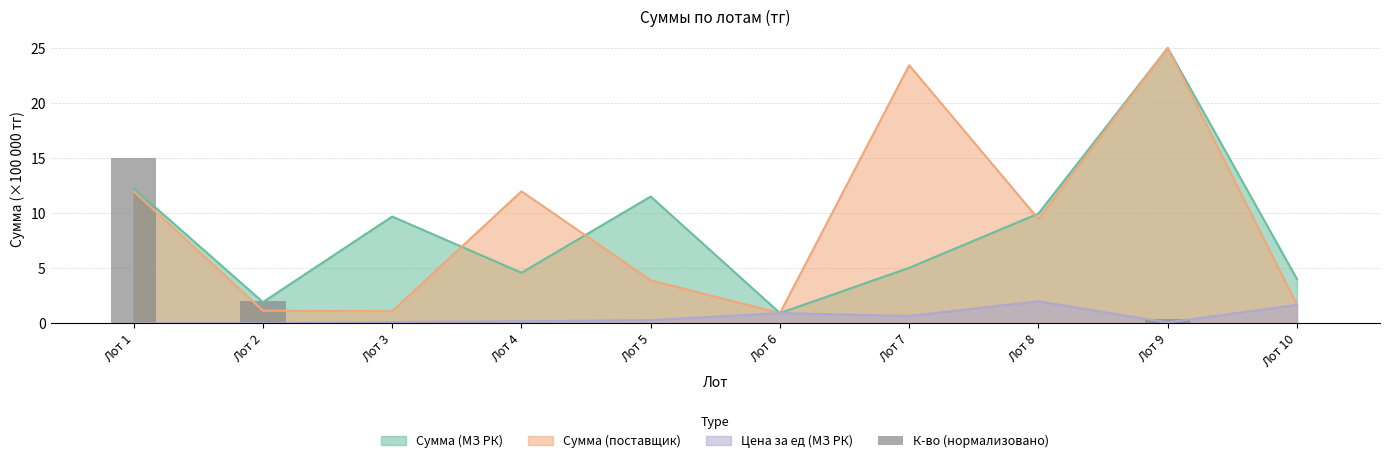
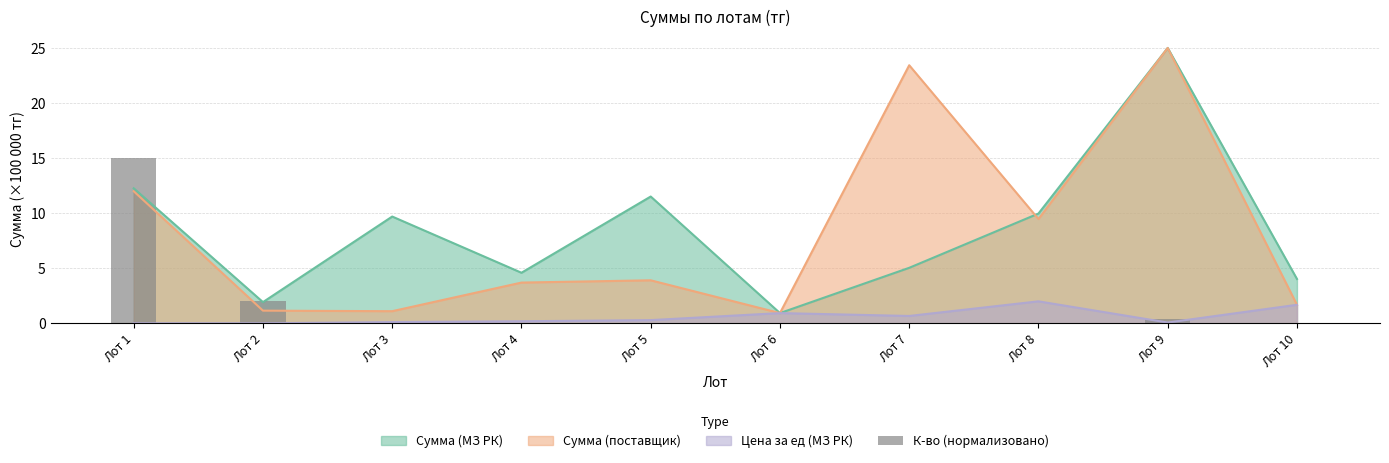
Сумма (поставщик), Лот 4: 12.0 -> 3.7
